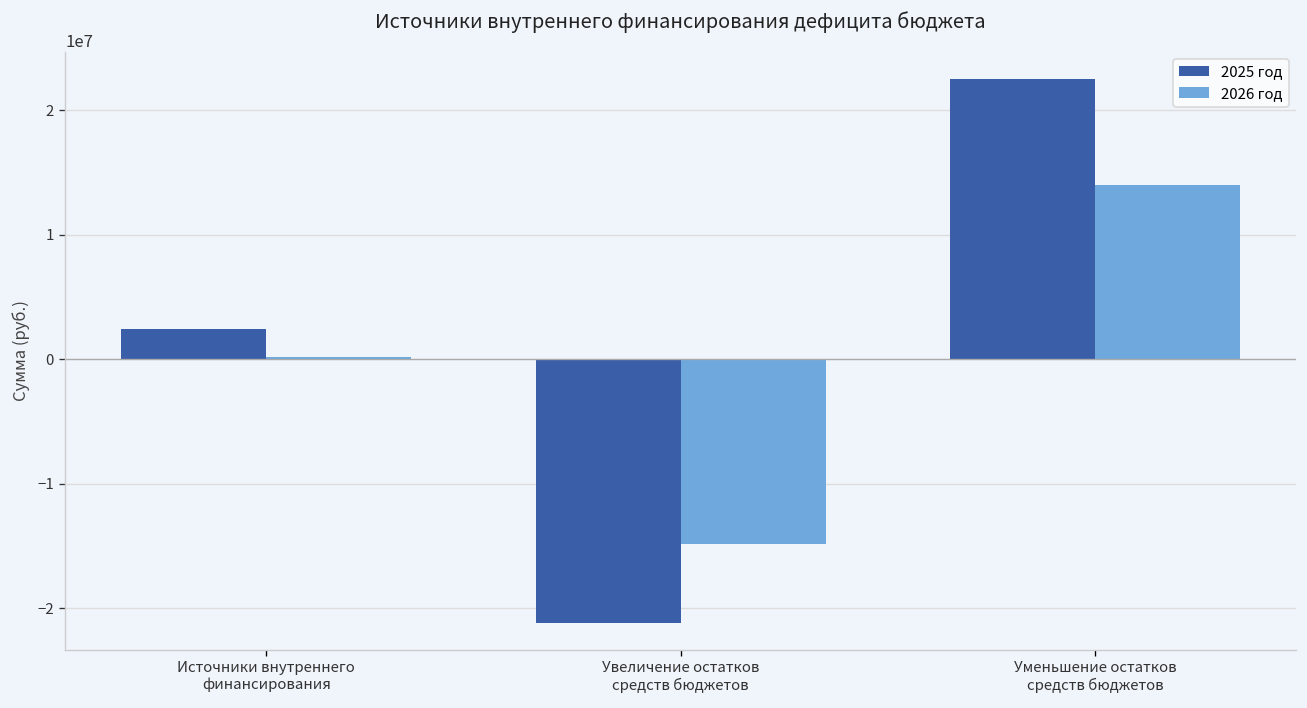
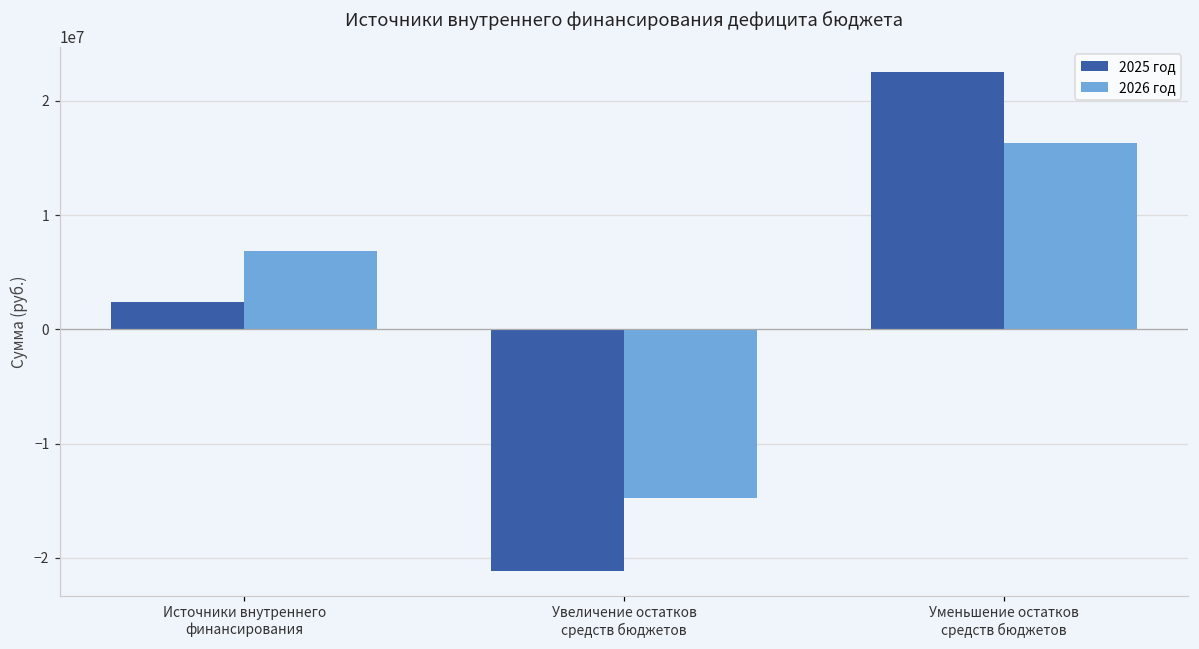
2026 год, Источники внутреннего финансирования: 200000 -> 6900000
2026 год, Уменьшение остатков средств бюджетов: 14000000 -> 16300000
